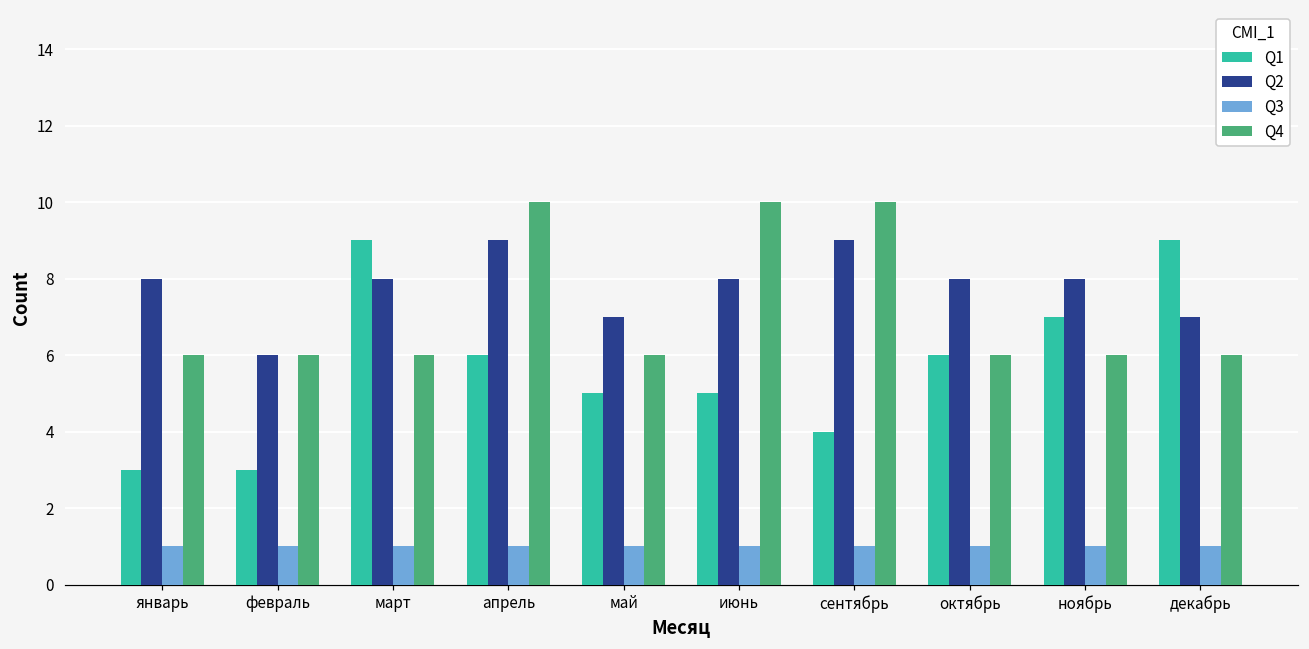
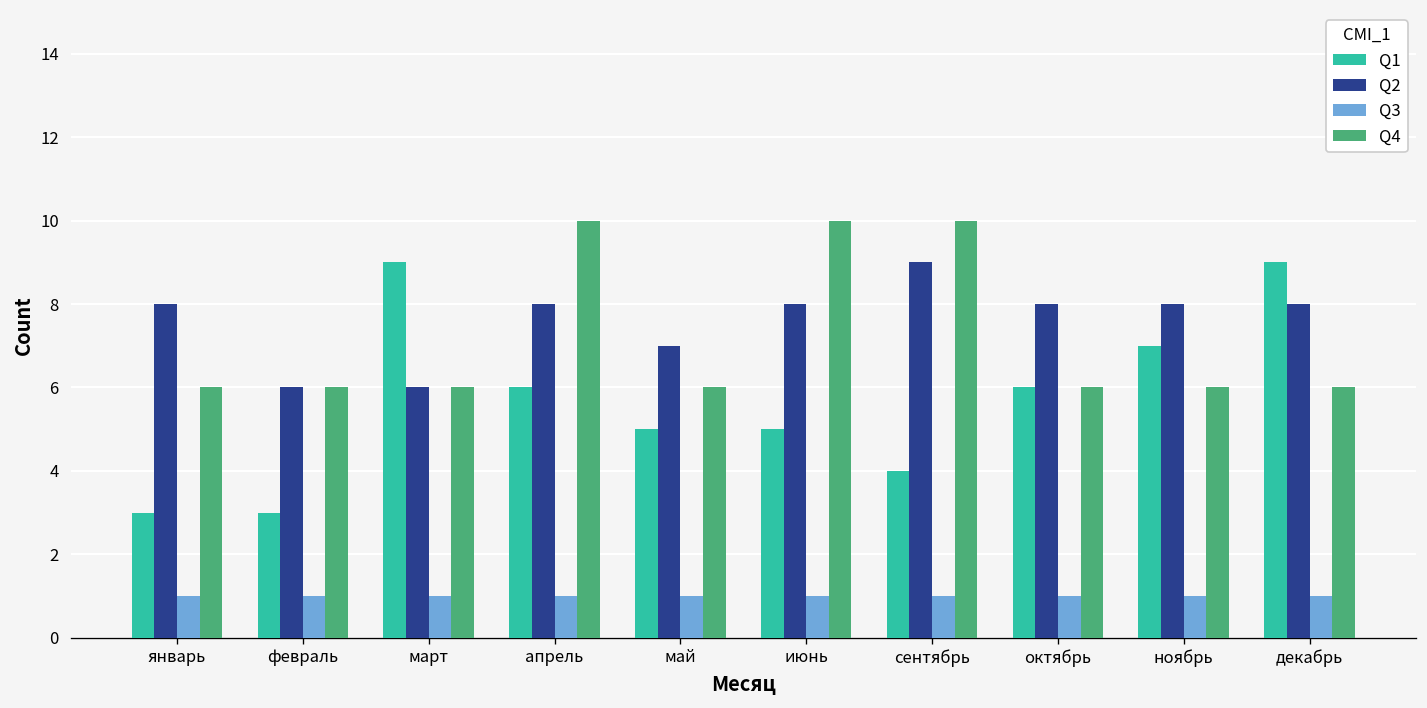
Q2, март: 8 -> 6
Q2, апрель: 9 -> 8
Q2, декабрь: 7 -> 8
